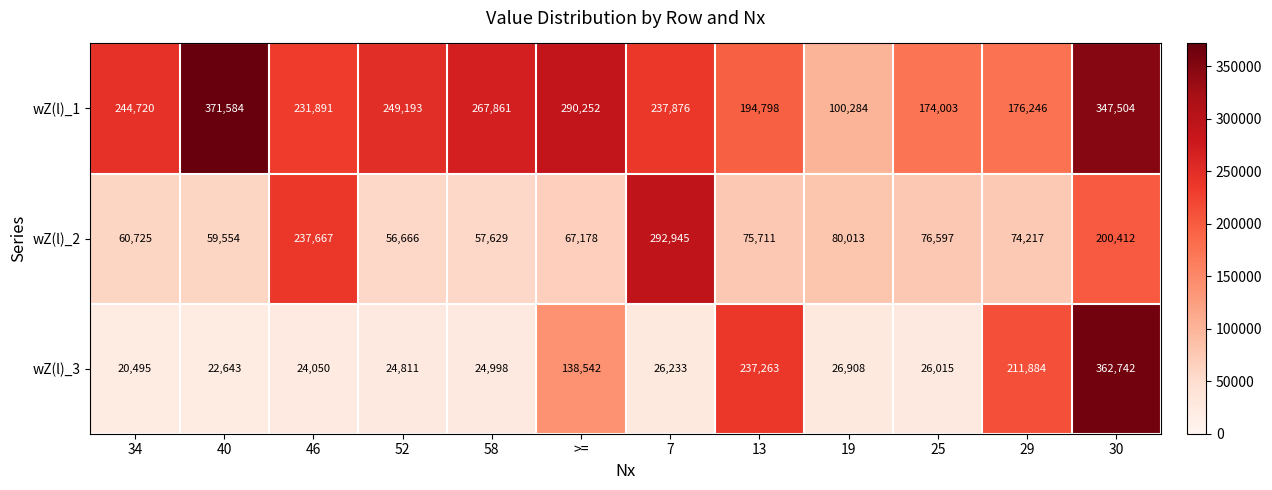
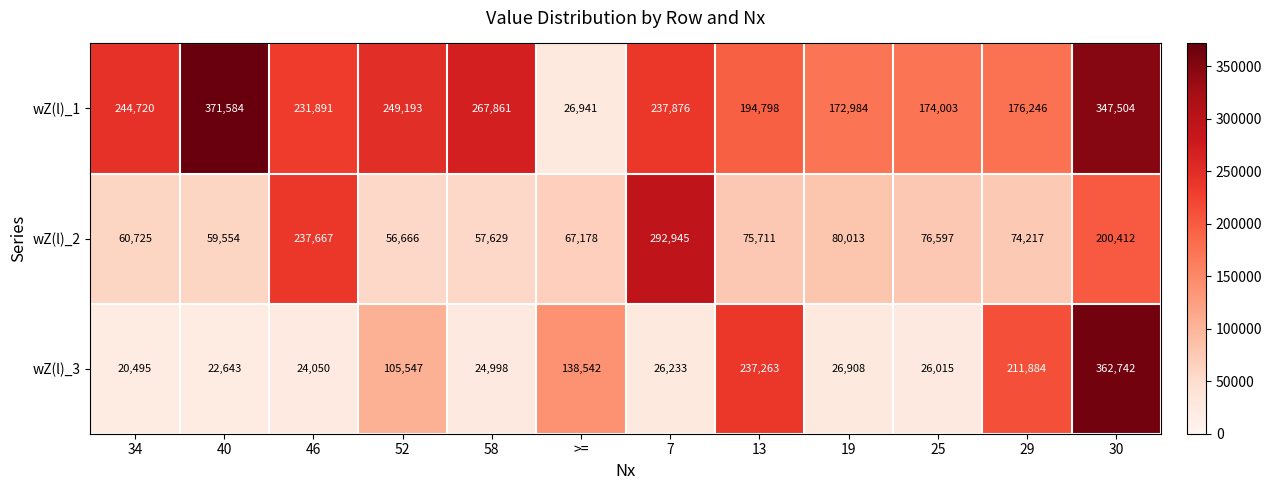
wZ(l)_1, >=: 290,252 -> 26,941
wZ(l)_1, 19: 100,284 -> 172,984
wZ(l)_3, 52: 24,811 -> 105,547
